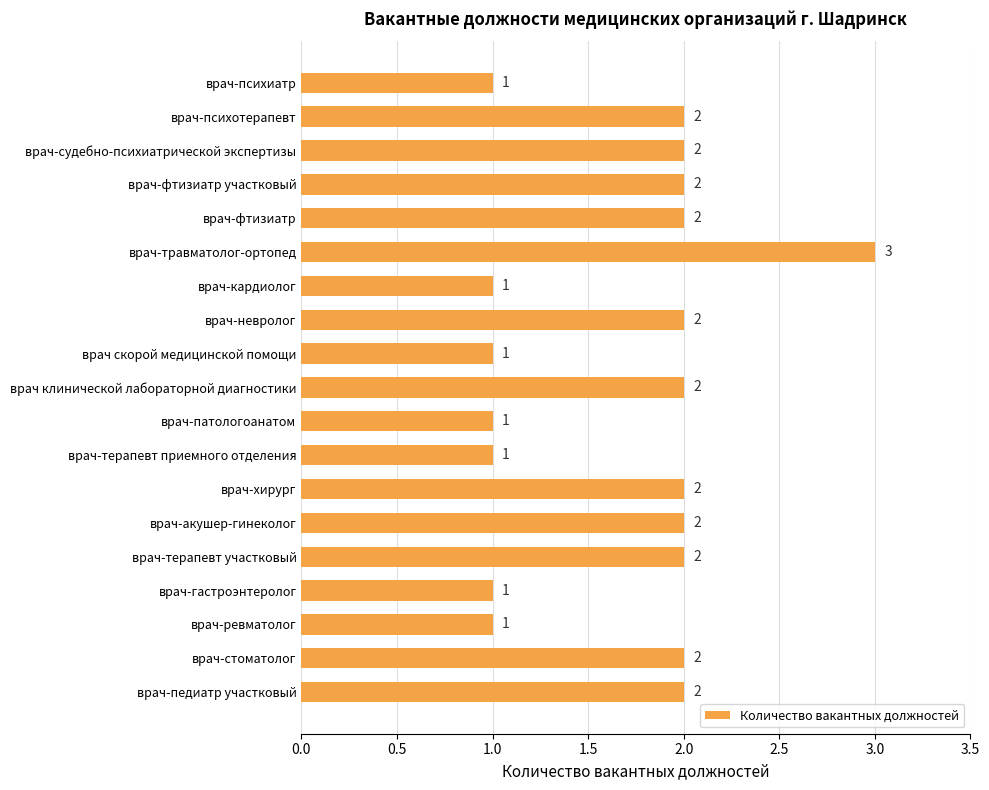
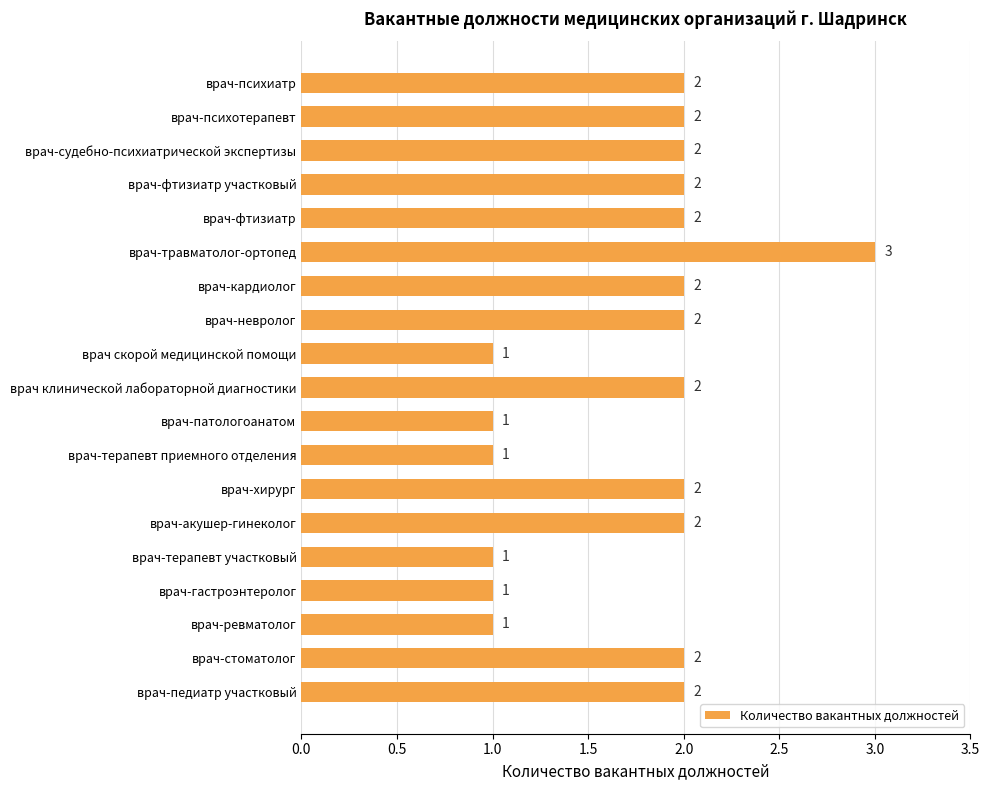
врач-психиатр: 1 -> 2
врач-кардиолог: 1 -> 2
врач-терапевт участковый: 2 -> 1
